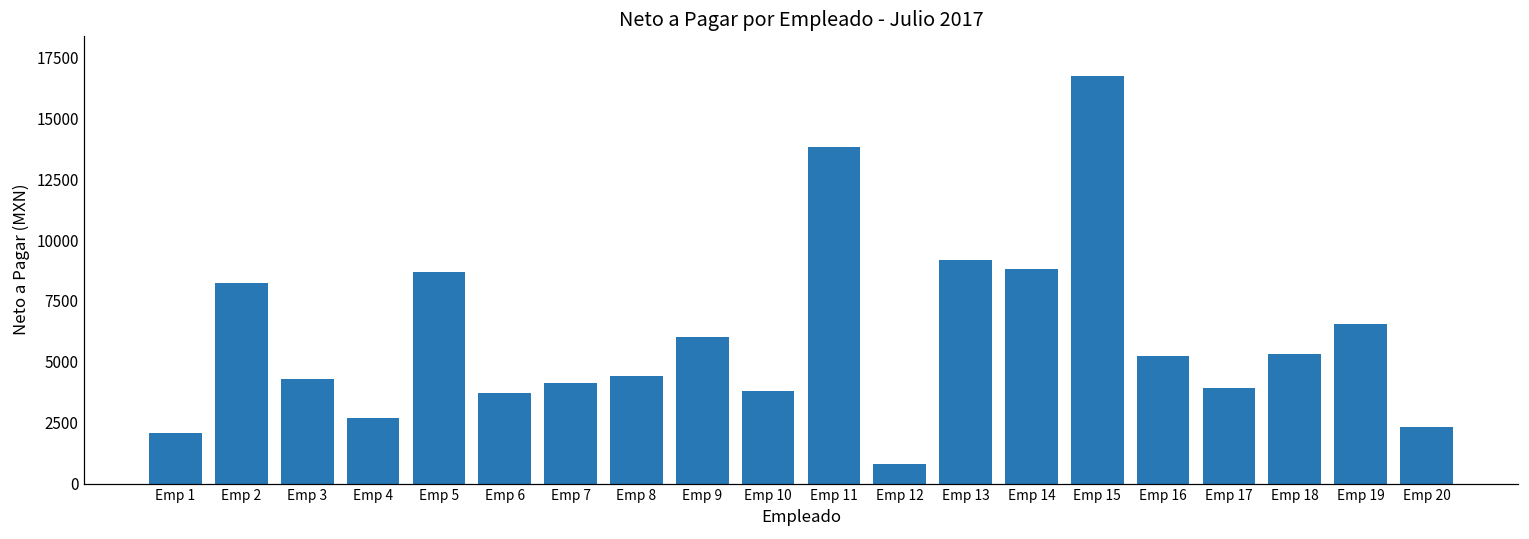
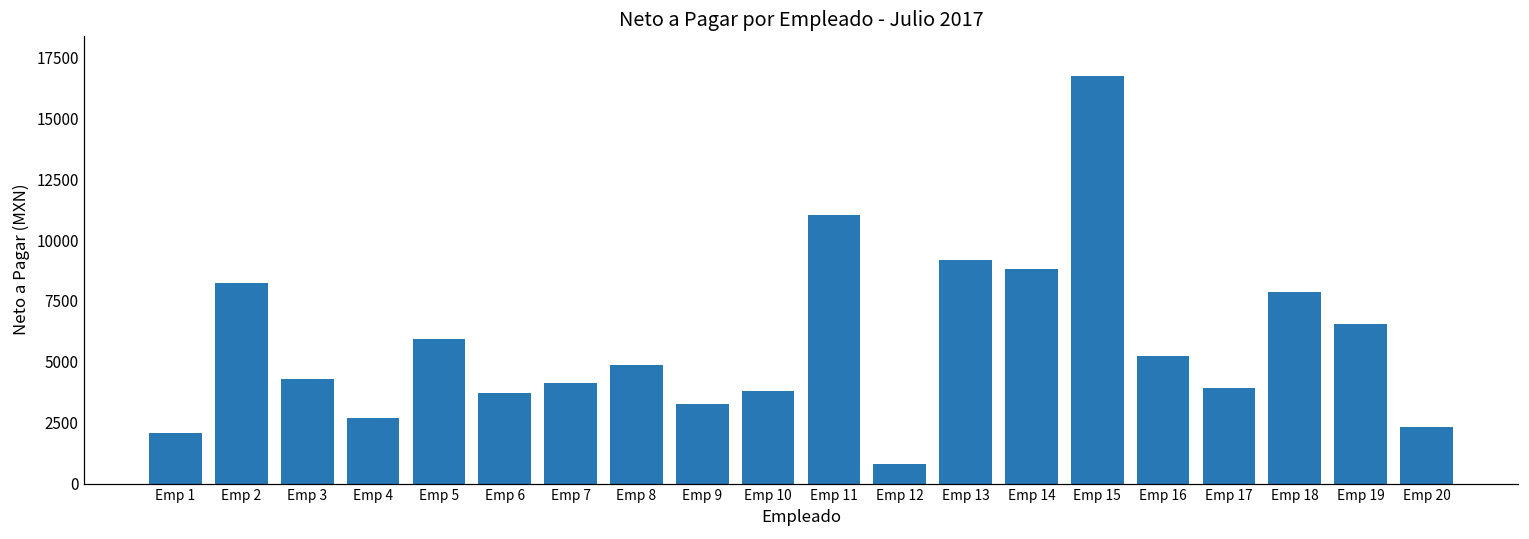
Emp 5: 8700 -> 6000
Emp 8: 4400 -> 4900
Emp 9: 6000 -> 3300
Emp 11: 13800 -> 11000
Emp 18: 5300 -> 7900
